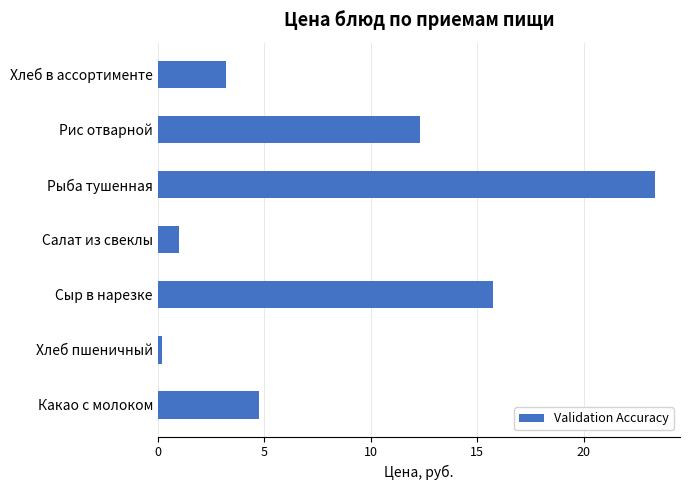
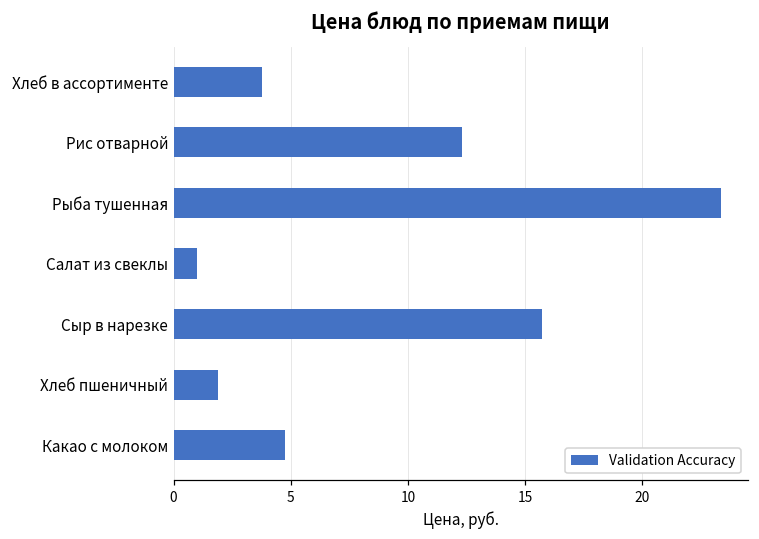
Хлеб в ассортименте: 3.2 -> 3.8
Хлеб пшеничный: 0.2 -> 1.9
